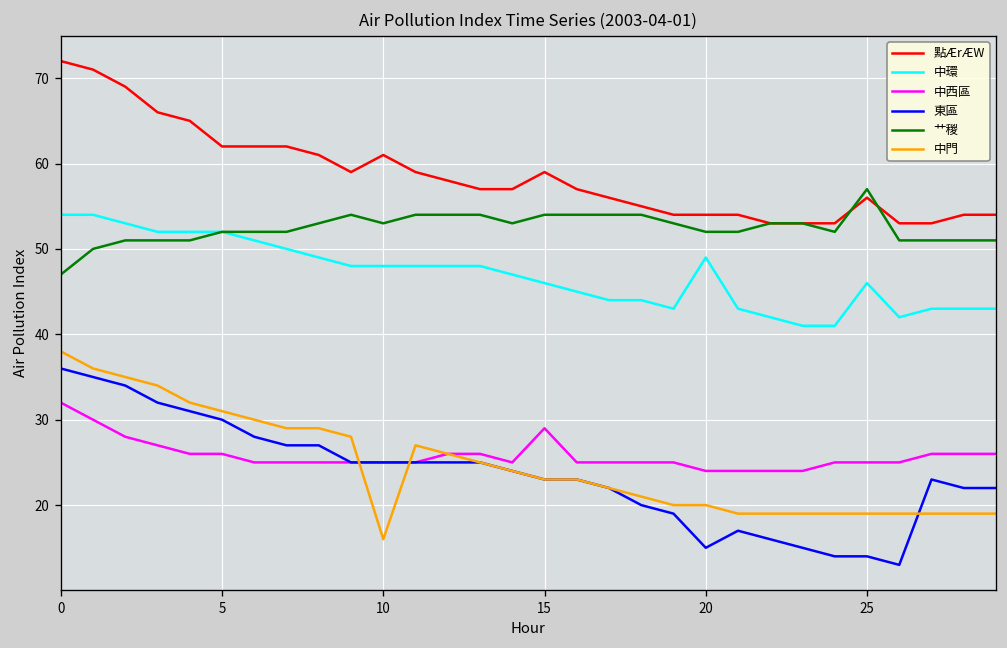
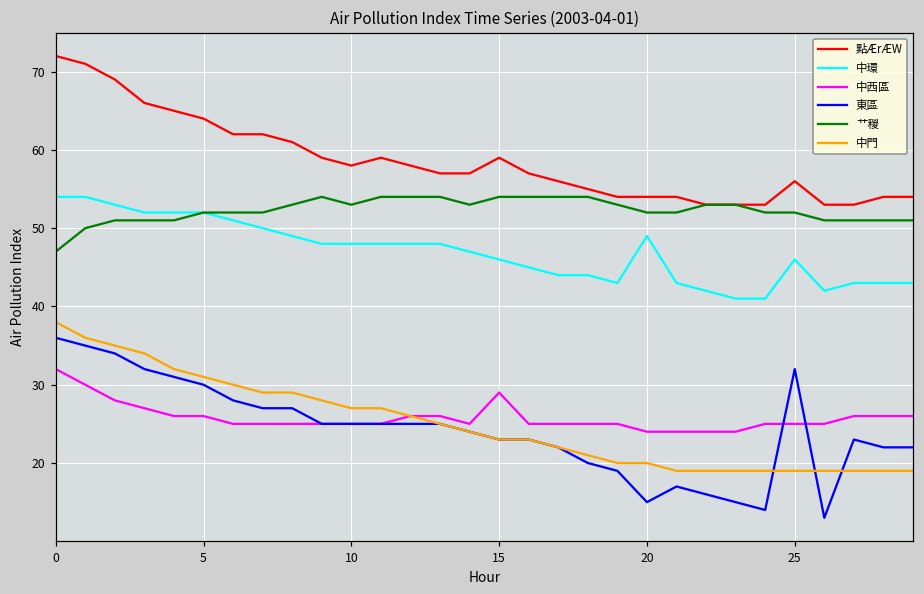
點ÆrÆW, 5: 62 -> 64
點ÆrÆW, 10: 61 -> 58
中門, 10: 16 -> 27
東區, 25: 14 -> 32
艹稯, 25: 57 -> 52
